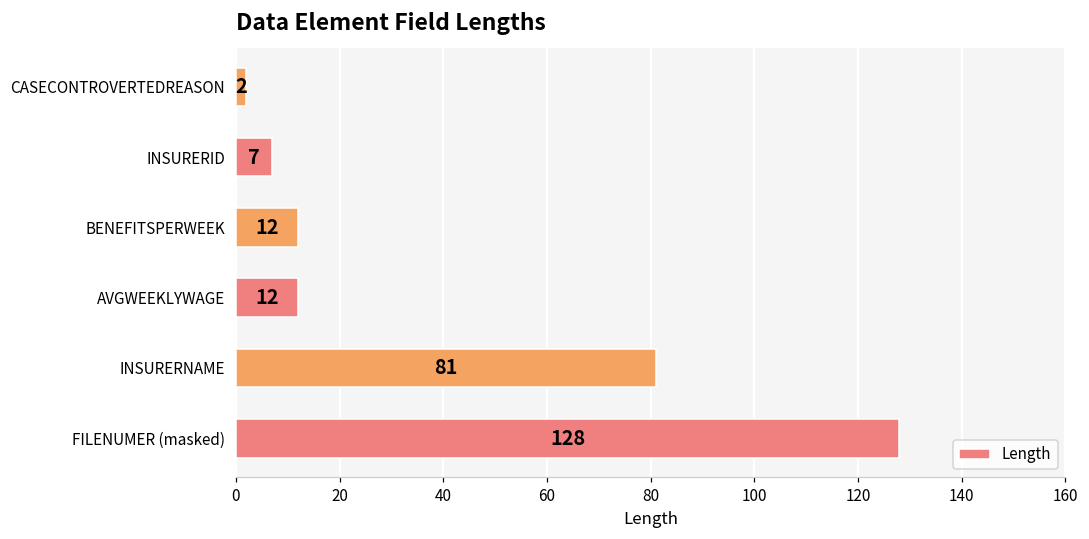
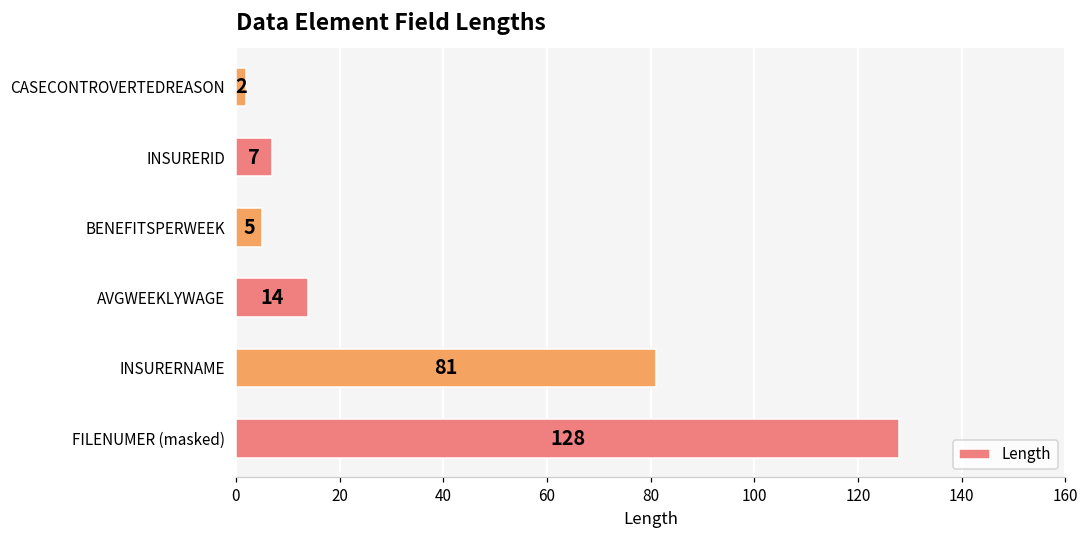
BENEFITSPERWEEK: 12 -> 5
AVGWEEKLYWAGE: 12 -> 14
